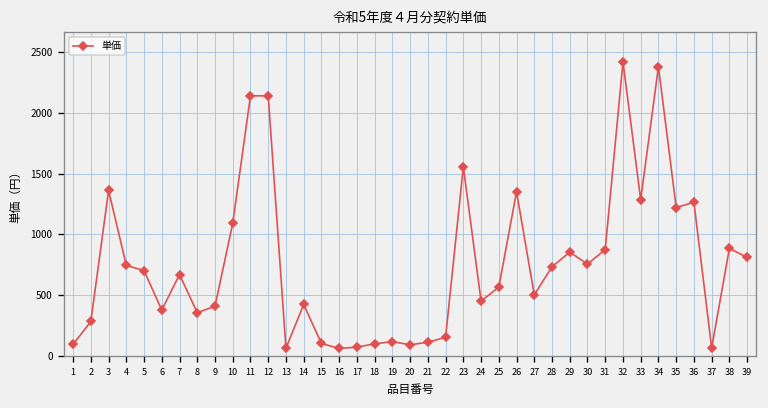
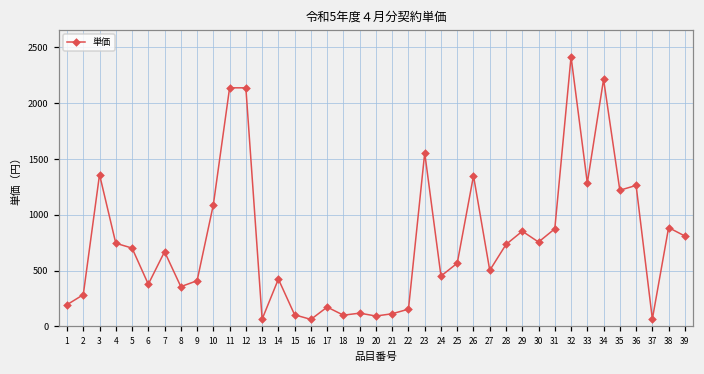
1: 100 -> 190
17: 70 -> 170
34: 2380 -> 2210
